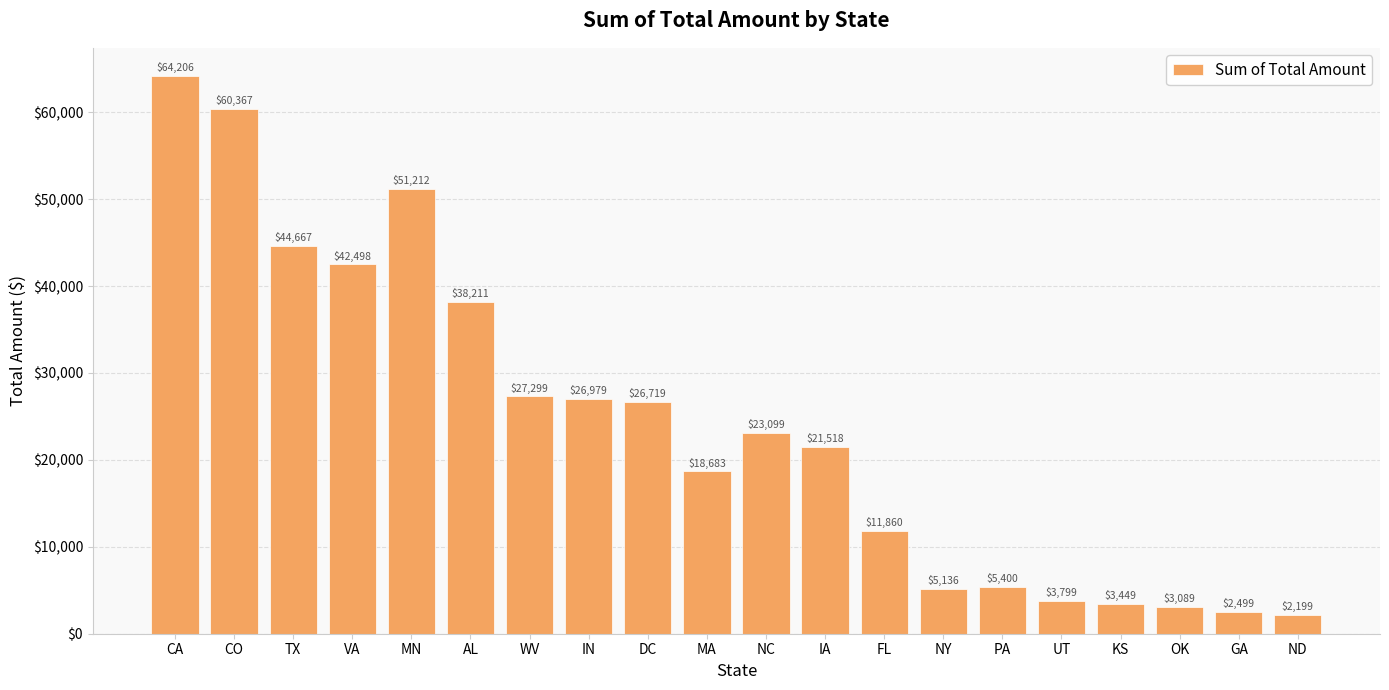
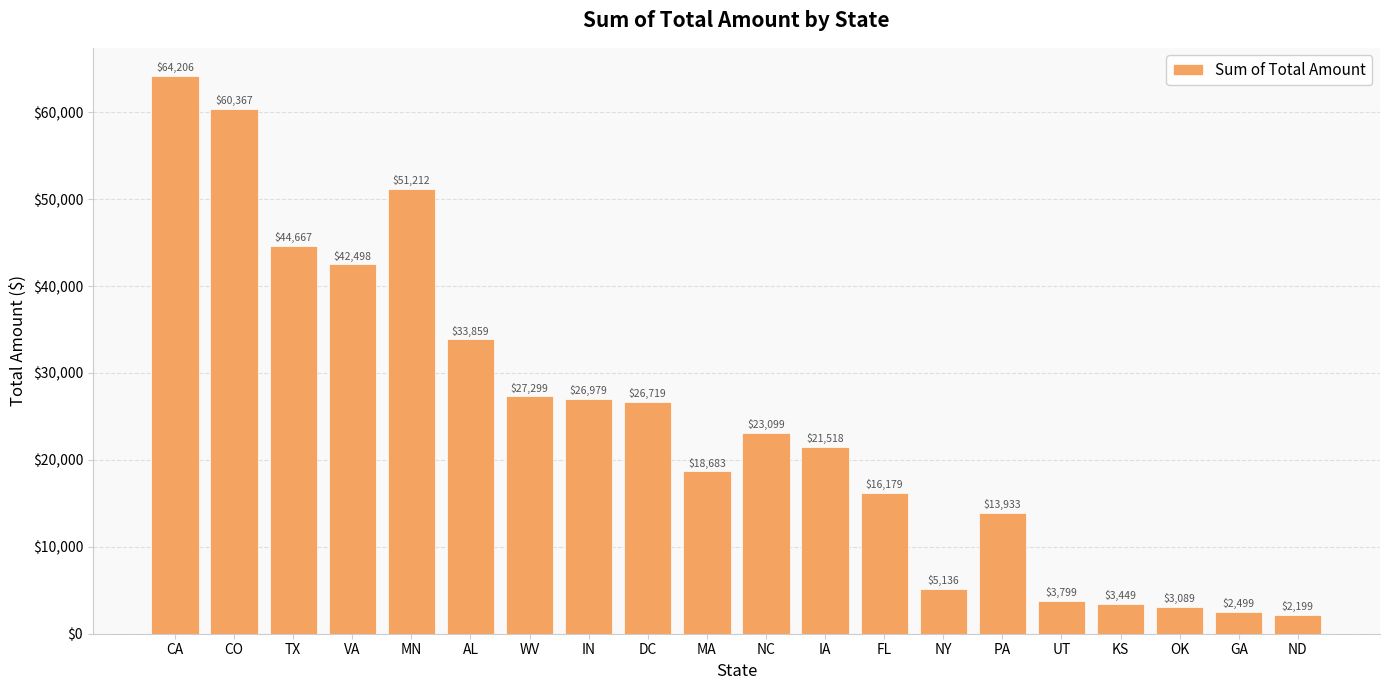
AL: $38,211 -> $33,859
FL: $11,860 -> $16,179
PA: $5,400 -> $13,933
